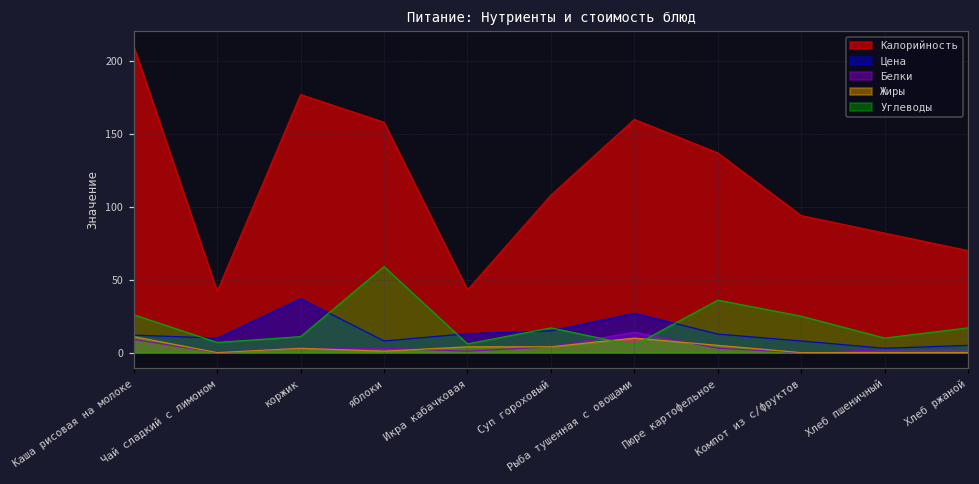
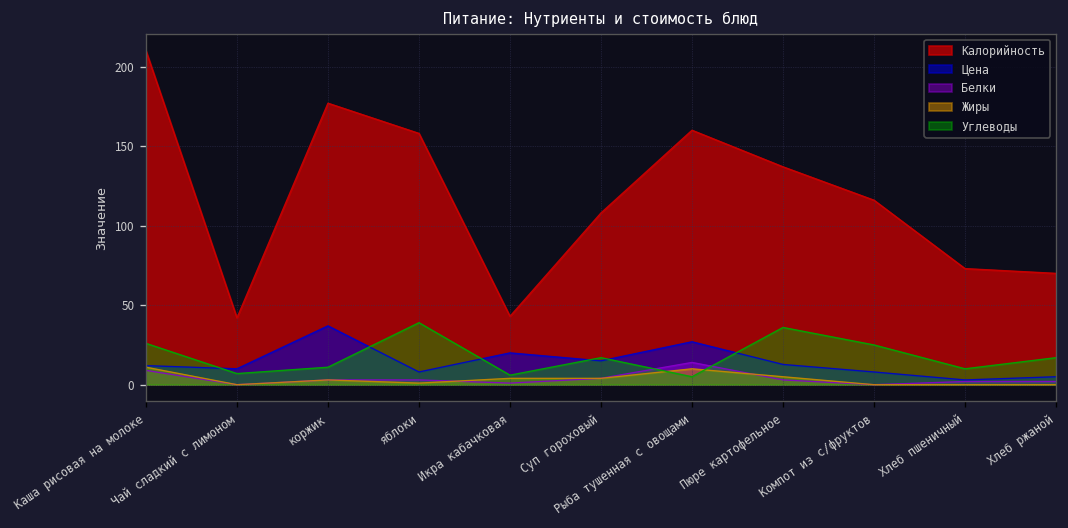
Углеводы, яблоки: 59 -> 39
Цена, Икра кабачковая: 13 -> 20
Калорийность, Компот из с/фруктов: 94 -> 116
Калорийность, Хлеб пшеничный: 82 -> 73
